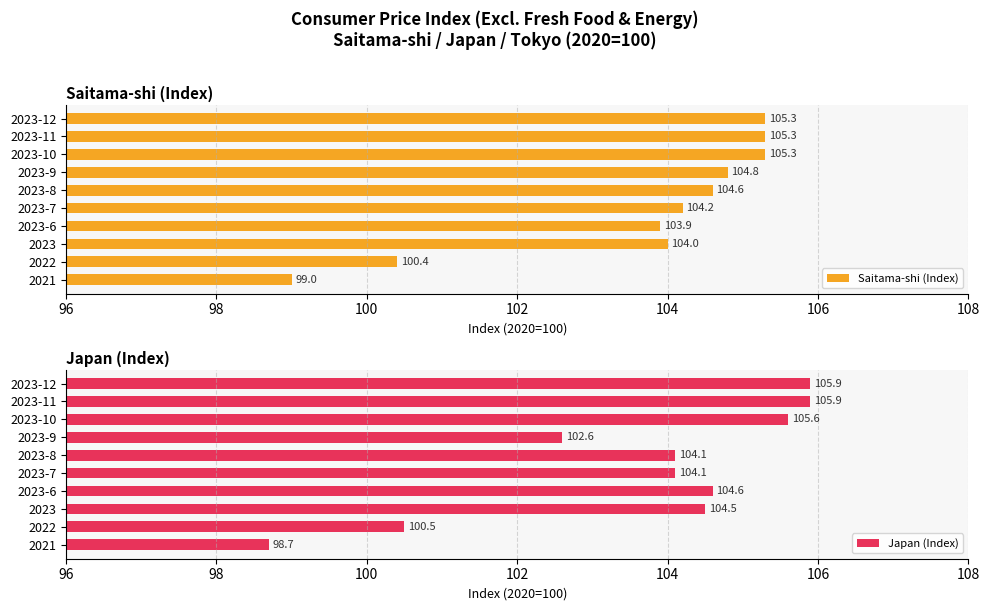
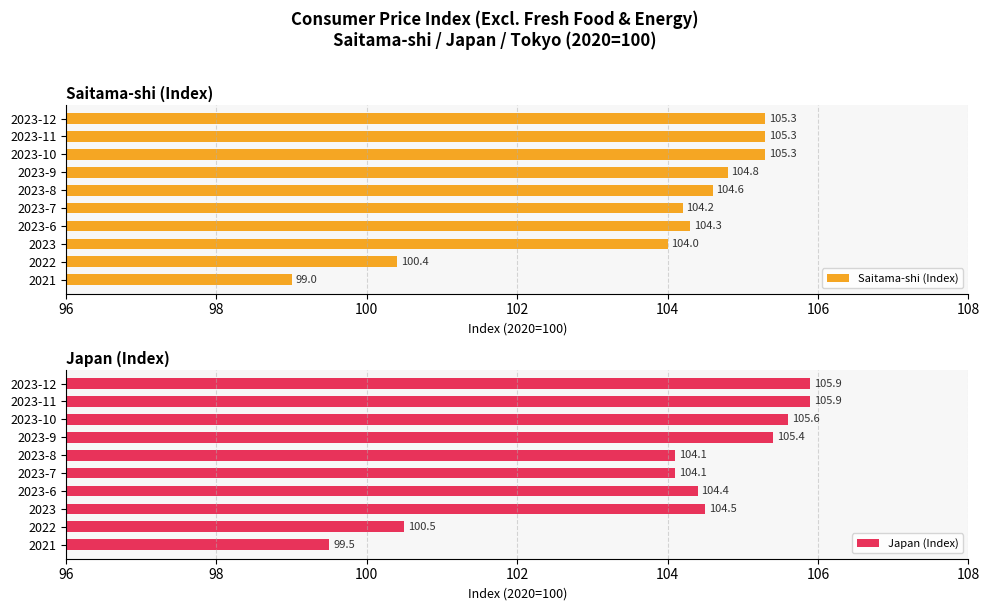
Saitama-shi (Index), 2023-6: 103.9 -> 104.3
Japan (Index), 2023-9: 102.6 -> 105.4
Japan (Index), 2023-6: 104.6 -> 104.4
Japan (Index), 2021: 98.7 -> 99.5
